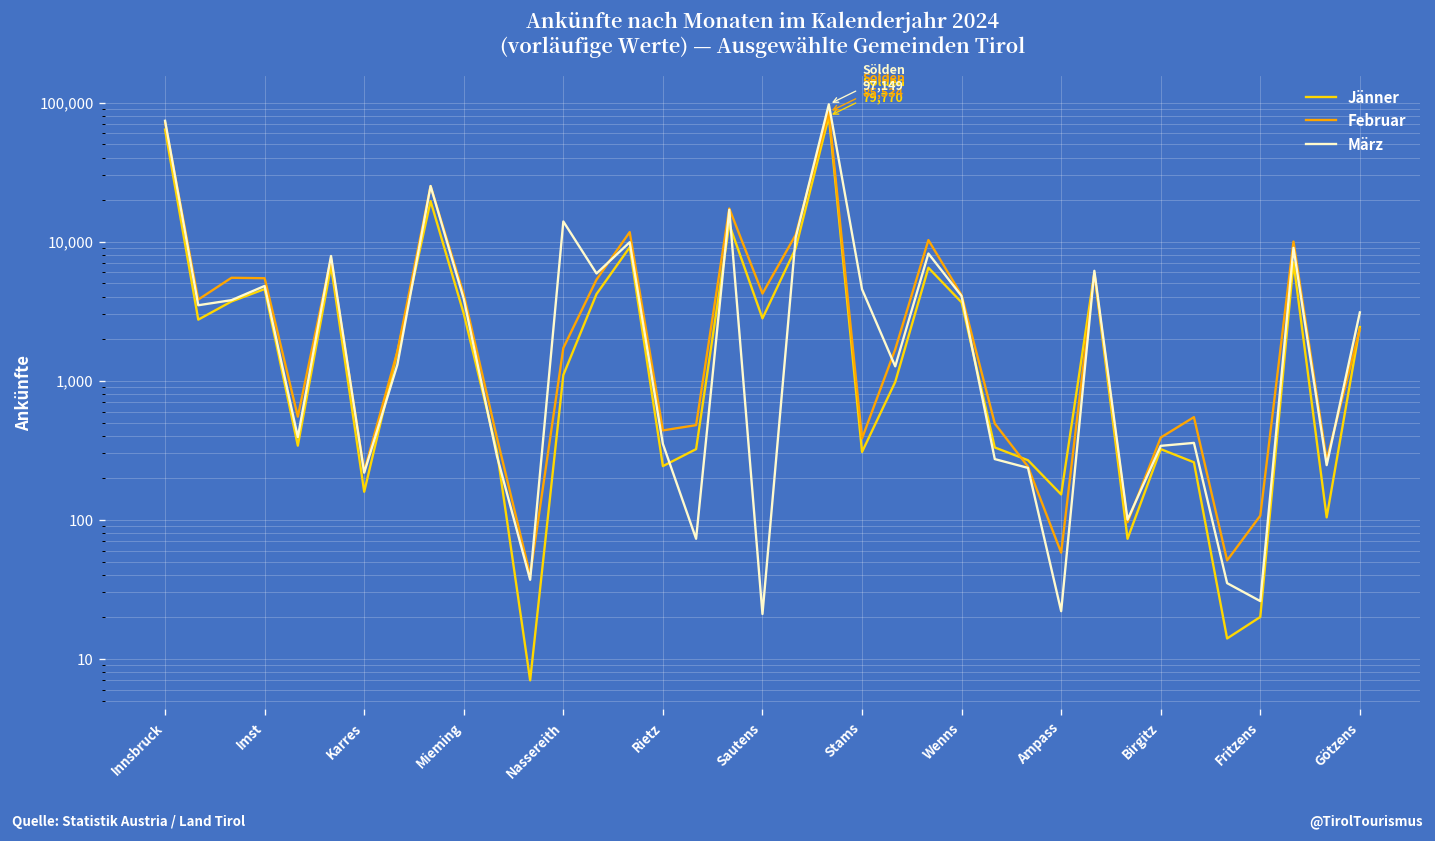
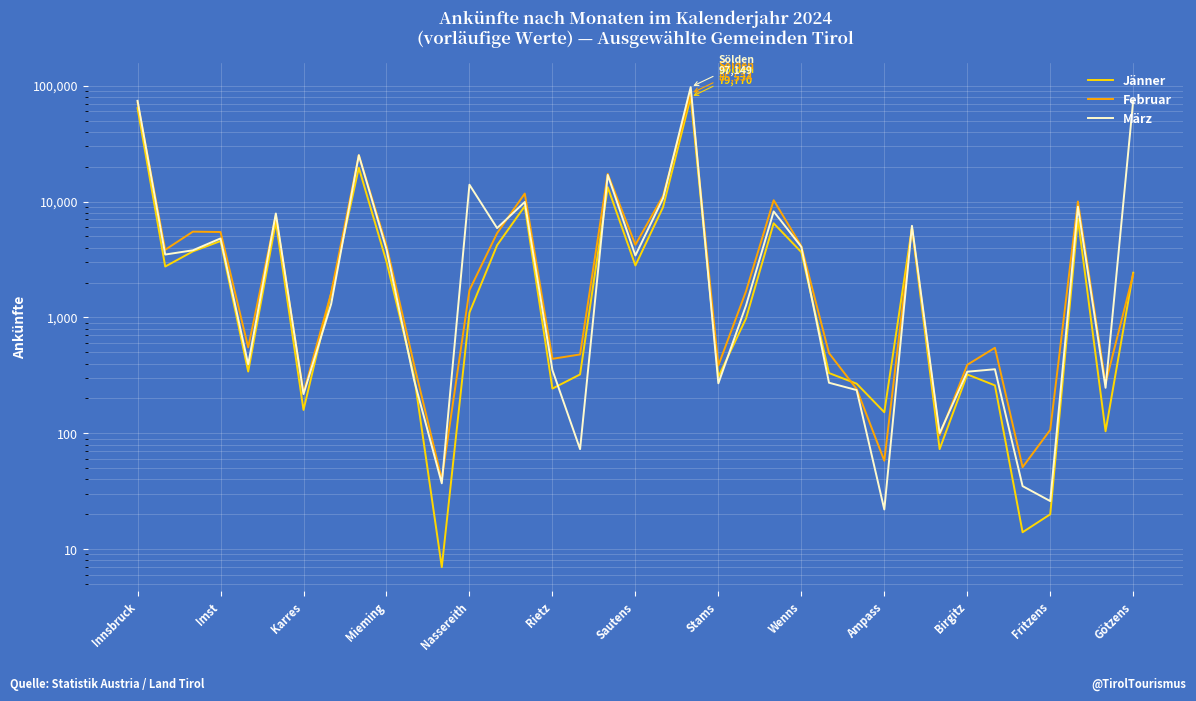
März, Sautens: 21 -> 3,400
März, Stams: 4,500 -> 270
März, Götzens: 3,100 -> 70,000
